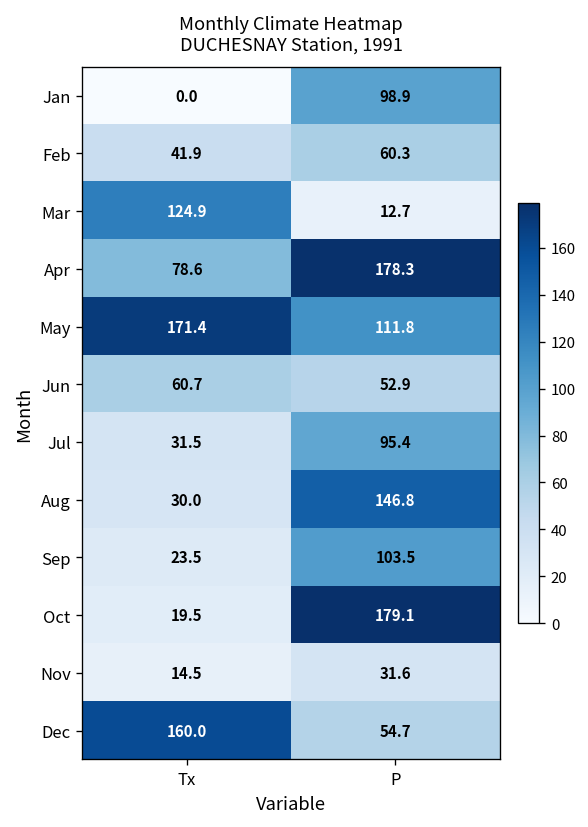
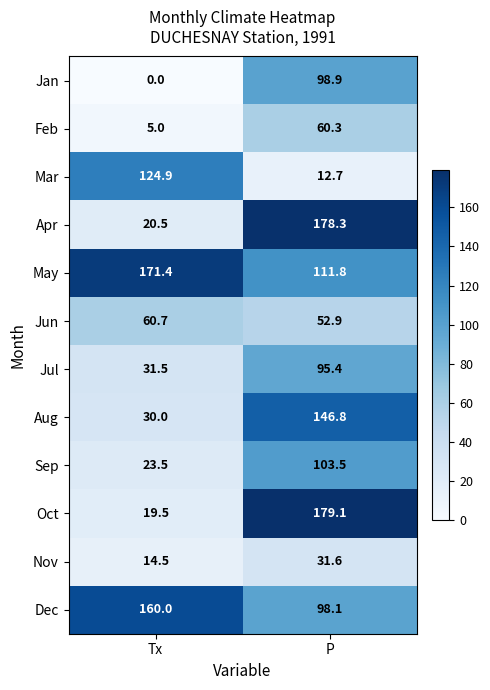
Feb, Tx: 41.9 -> 5.0
Apr, Tx: 78.6 -> 20.5
Dec, P: 54.7 -> 98.1
